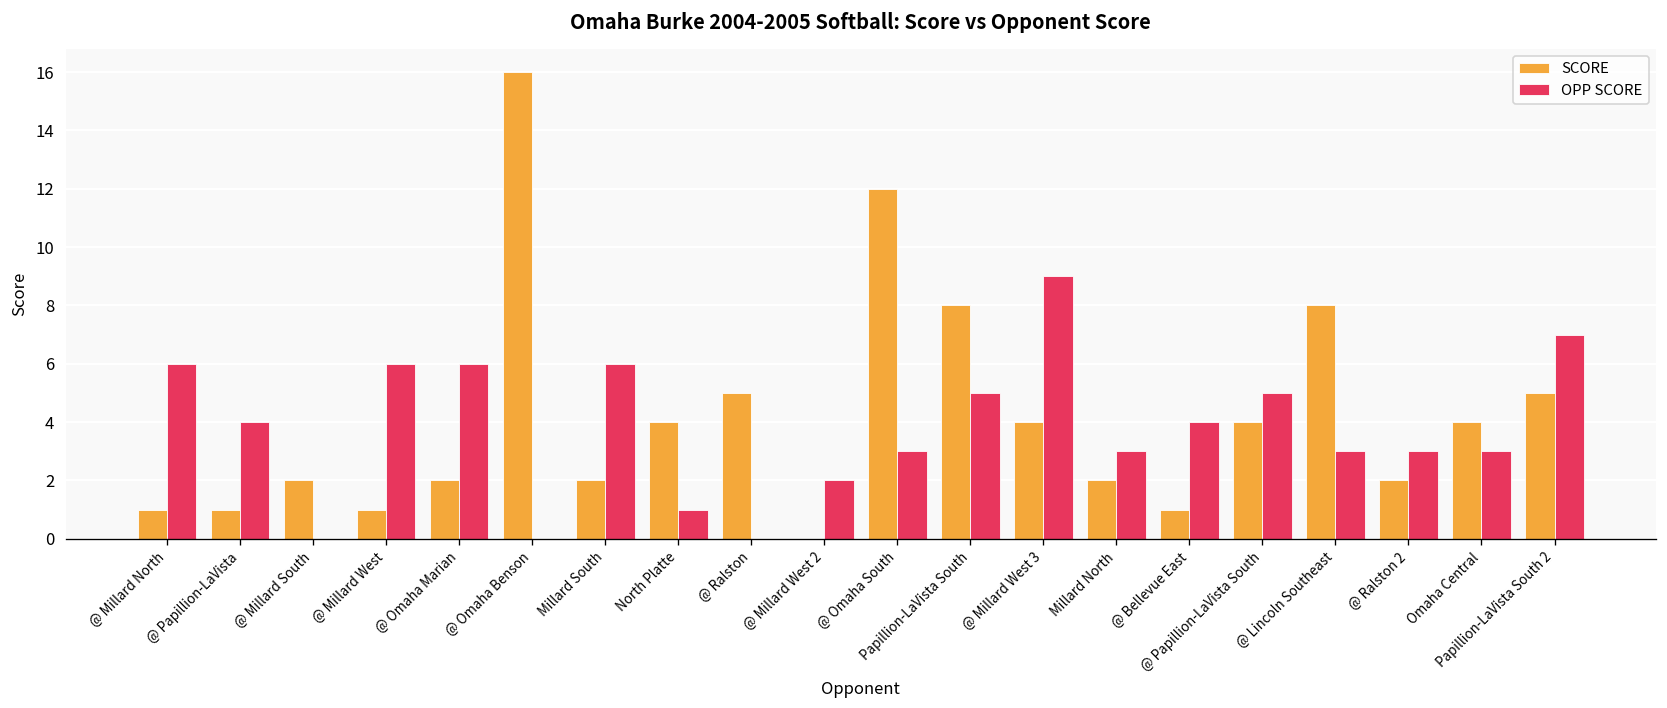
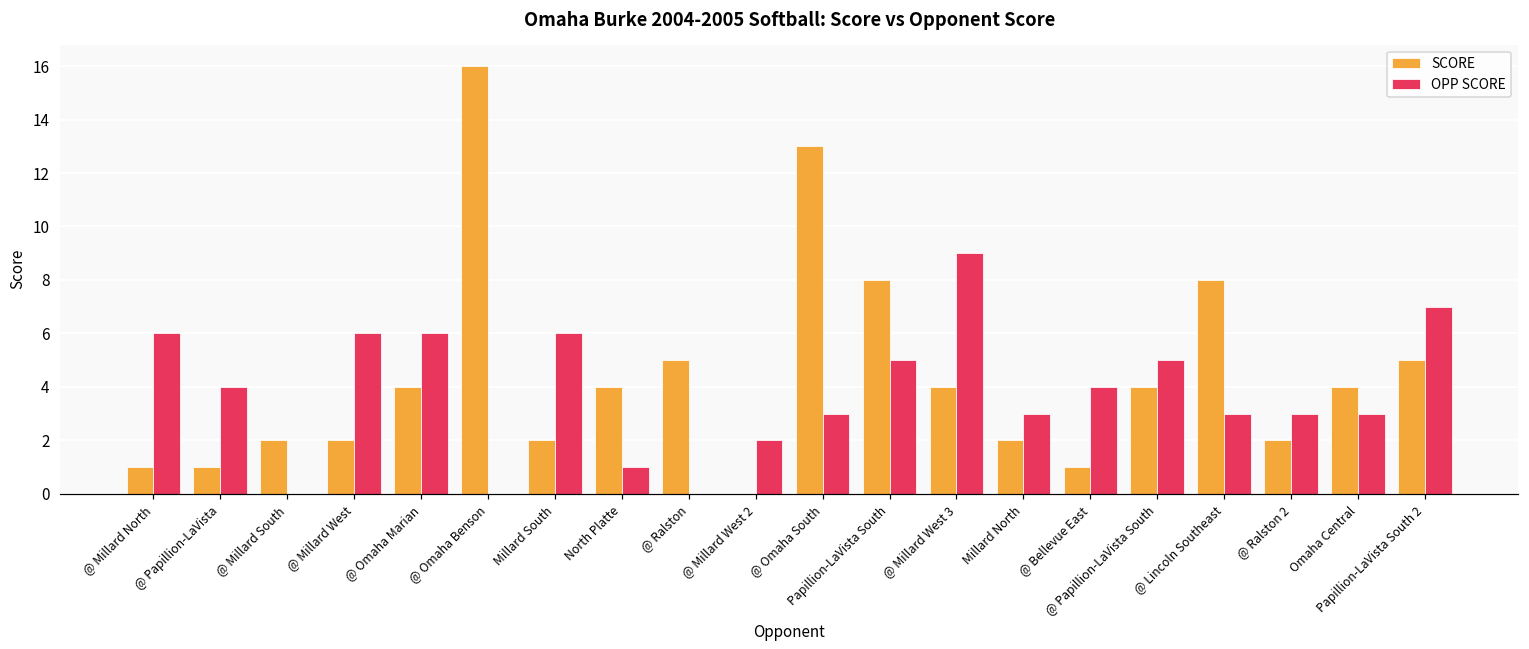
SCORE, @ Millard West: 1 -> 2
SCORE, @ Omaha Marian: 2 -> 4
SCORE, @ Omaha South: 12 -> 13
